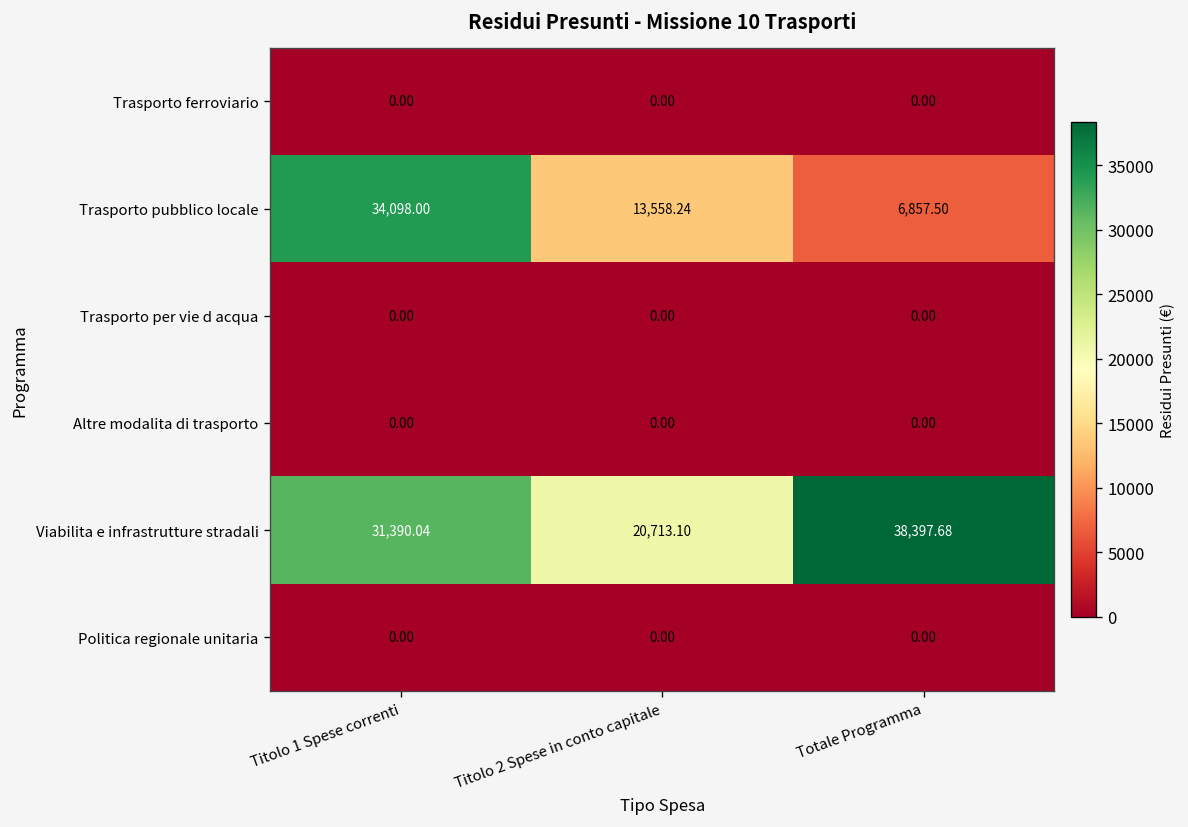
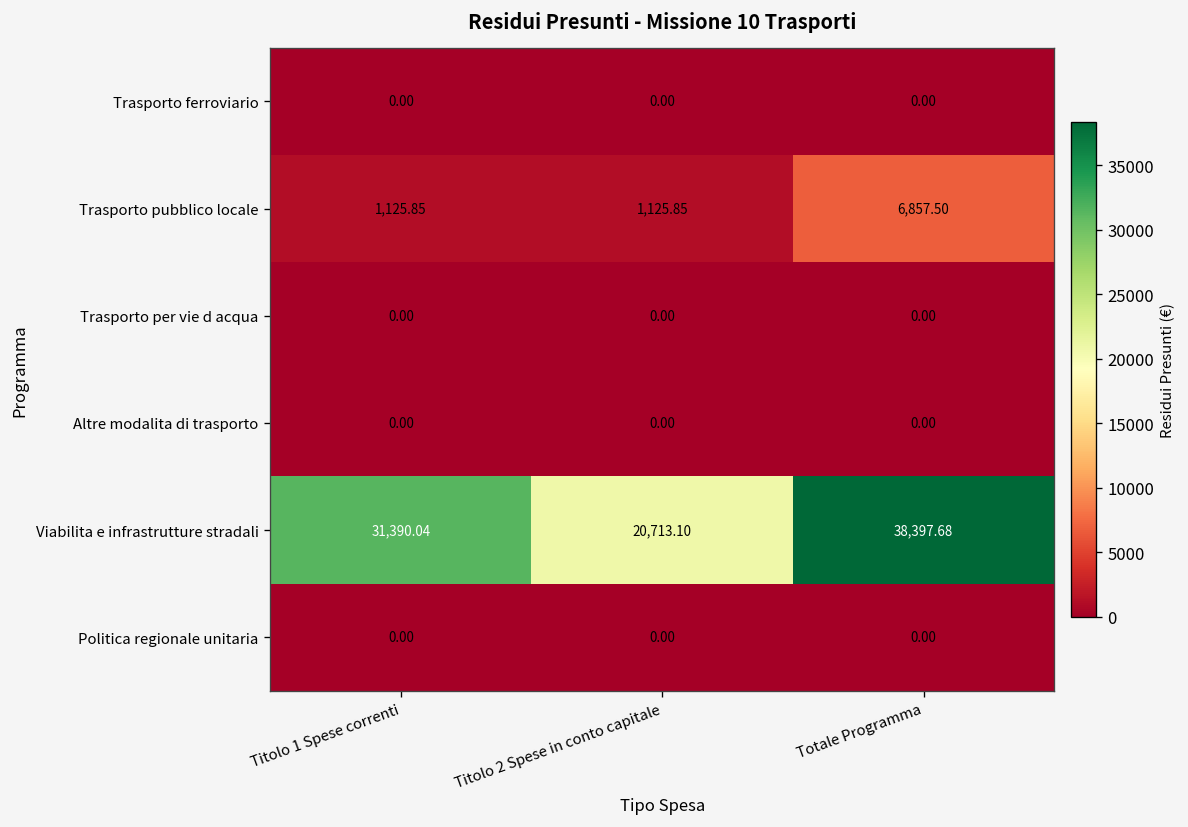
Trasporto pubblico locale, Titolo 1 Spese correnti: 34,098.00 -> 1,125.85
Trasporto pubblico locale, Titolo 2 Spese in conto capitale: 13,558.24 -> 1,125.85
